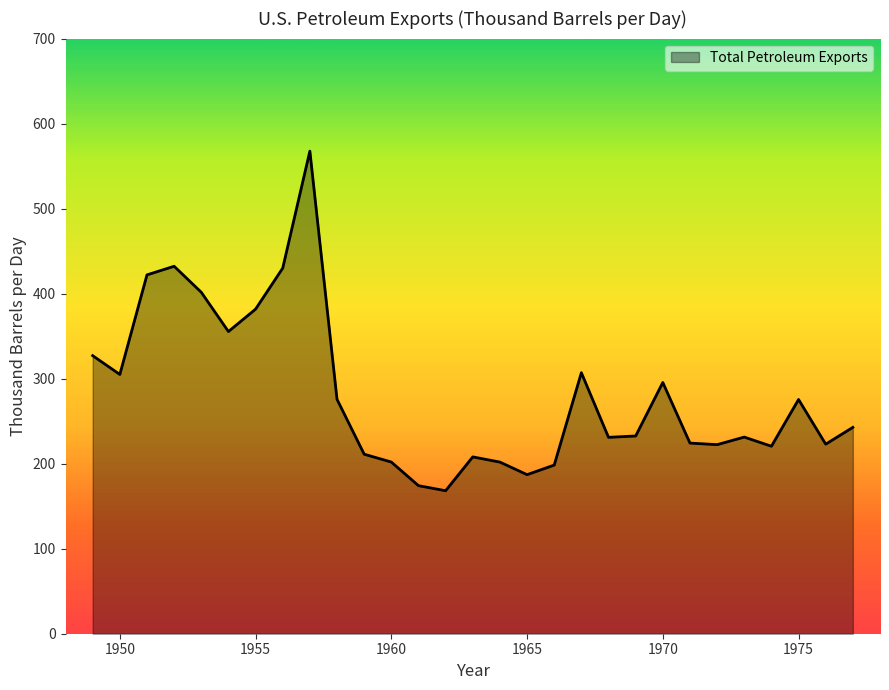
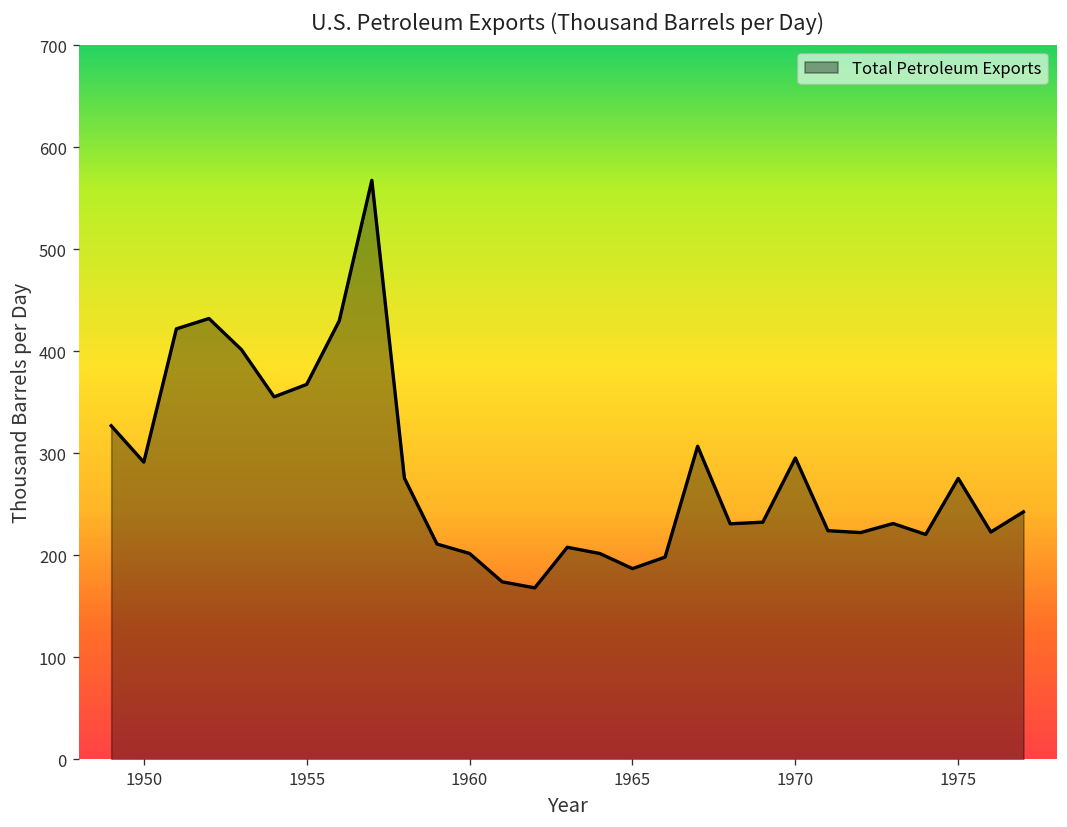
1950: 300 -> 290
1955: 380 -> 370
